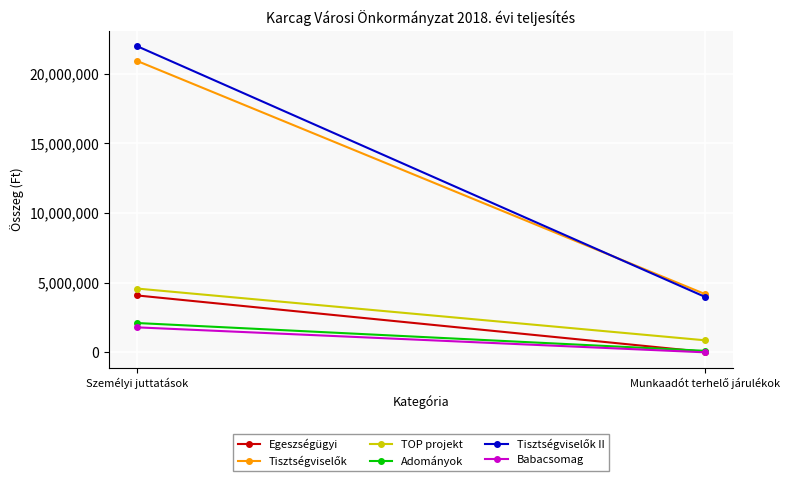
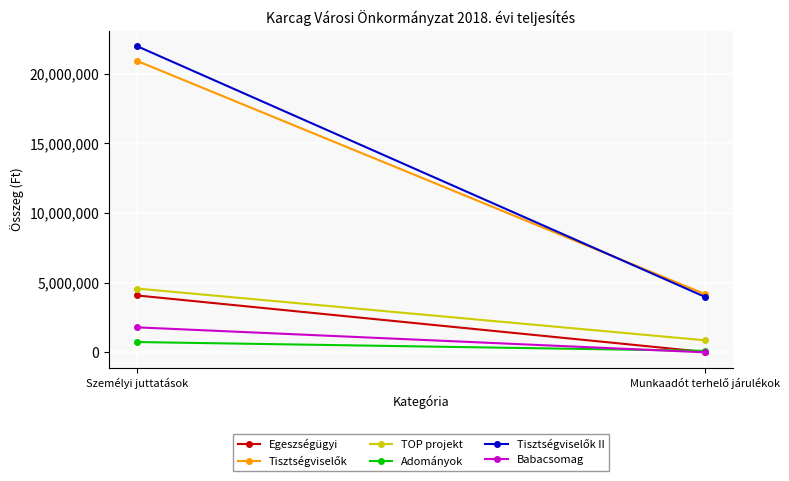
Adományok, Személyi juttatások: 2,100,000 -> 700,000
